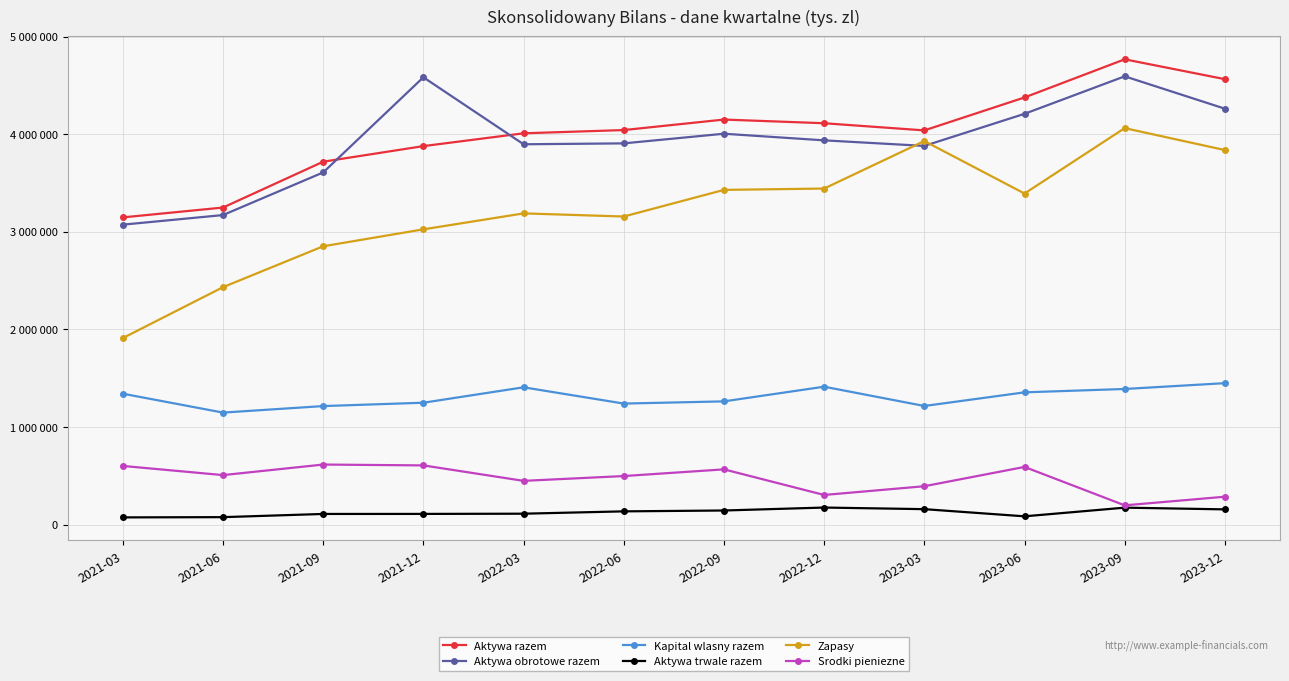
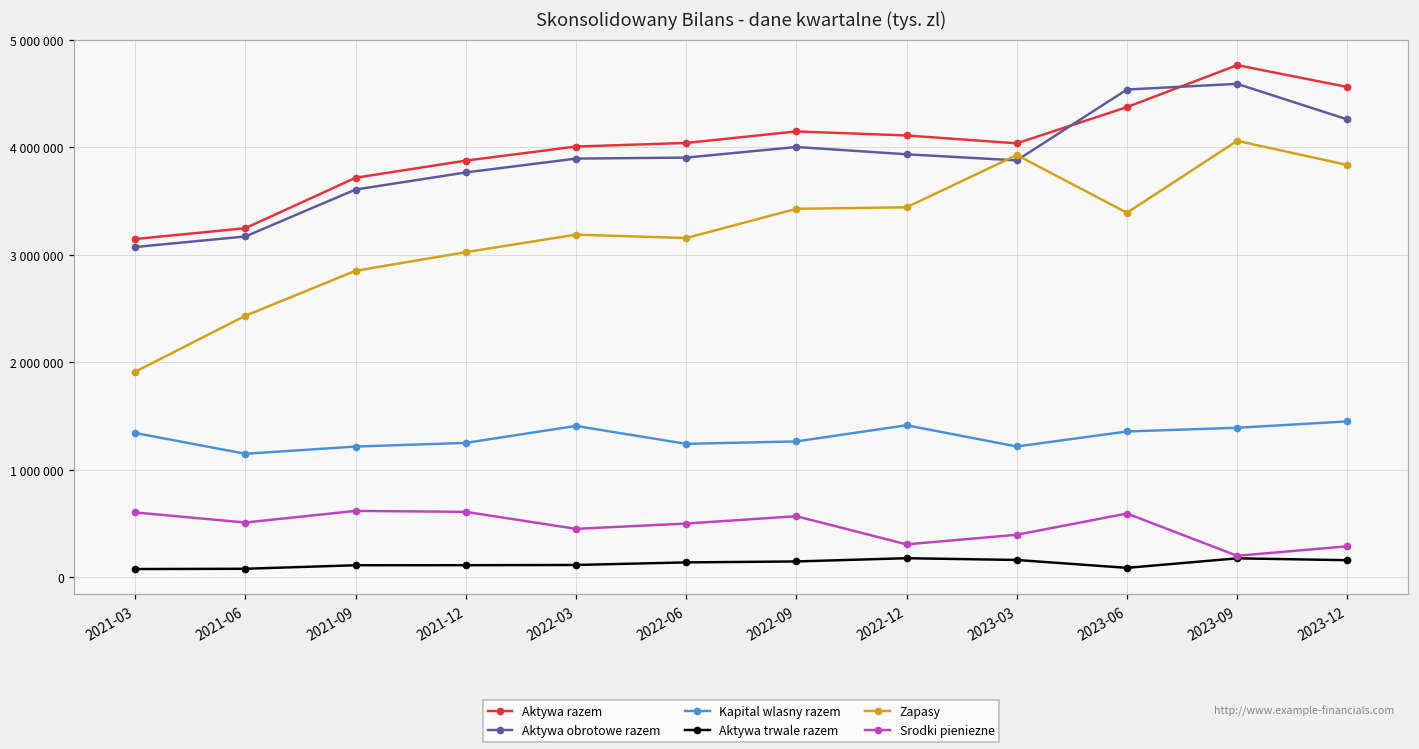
Aktywa obrotowe razem, 2021-12: 4600000 -> 3800000
Aktywa obrotowe razem, 2023-06: 4200000 -> 4500000
